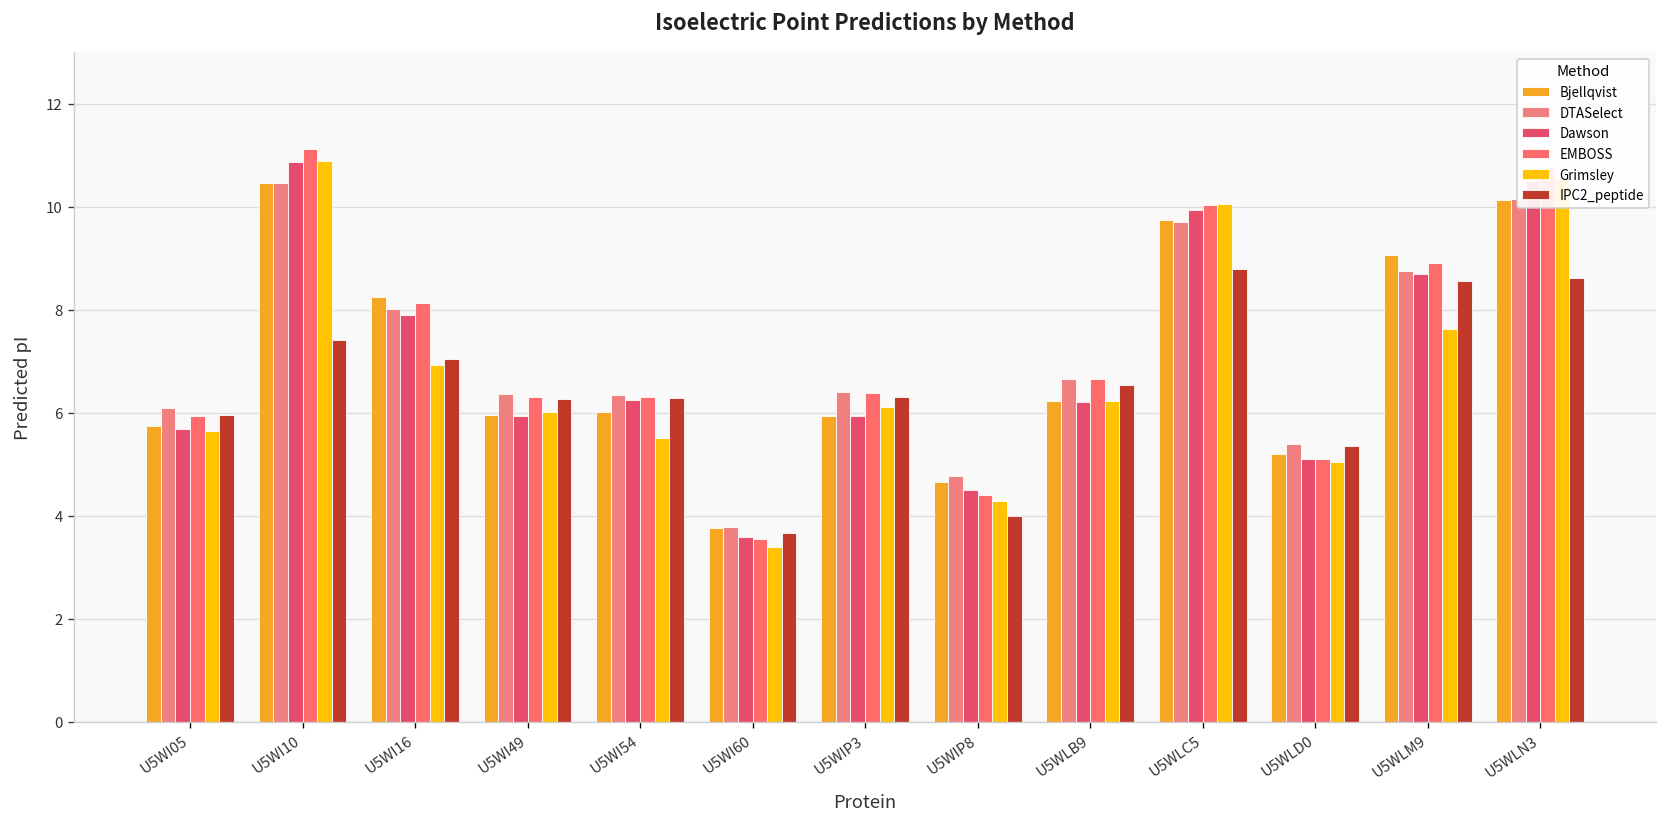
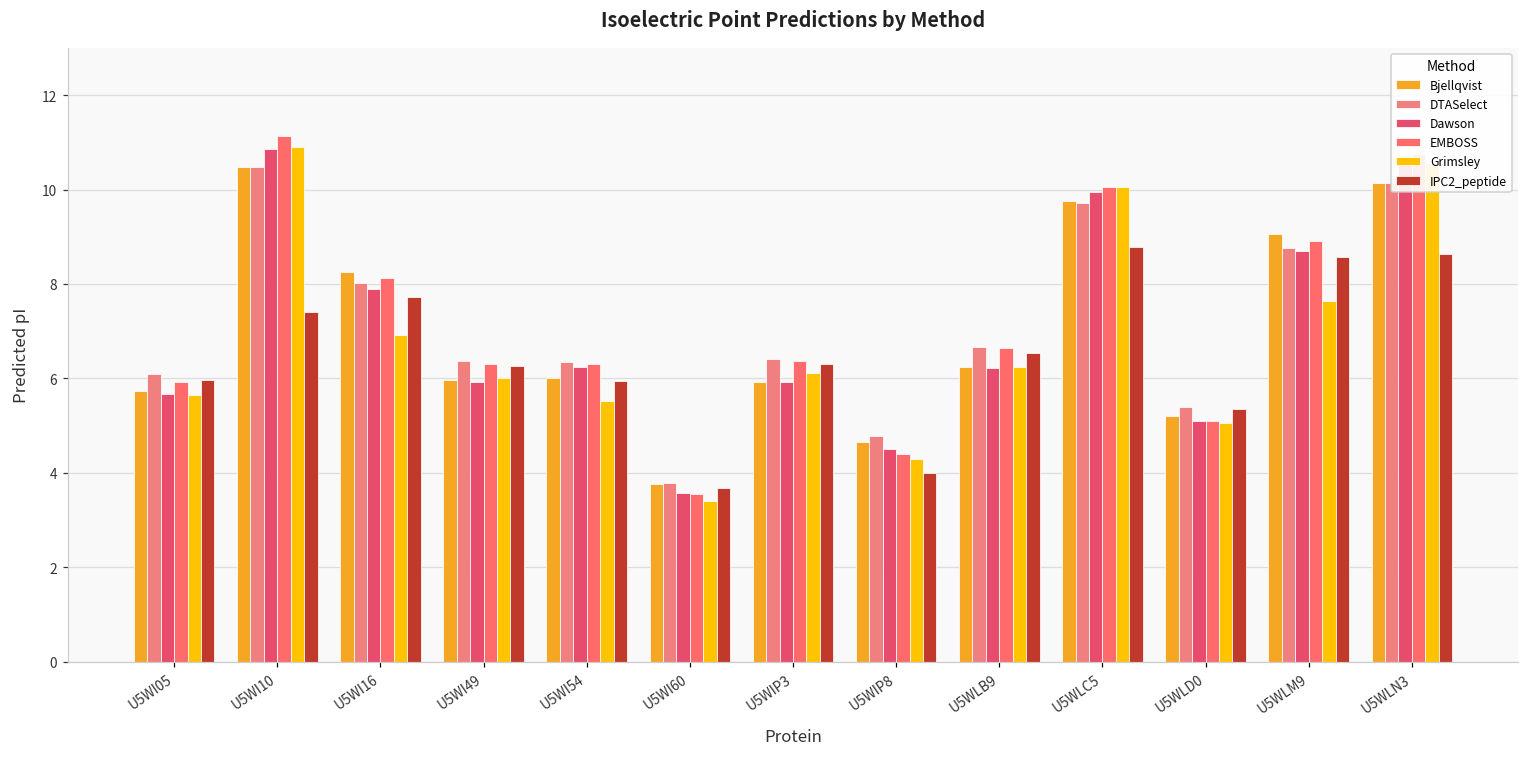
IPC2_peptide, U5WI16: 7.1 -> 7.7
IPC2_peptide, U5WI54: 6.3 -> 5.9
